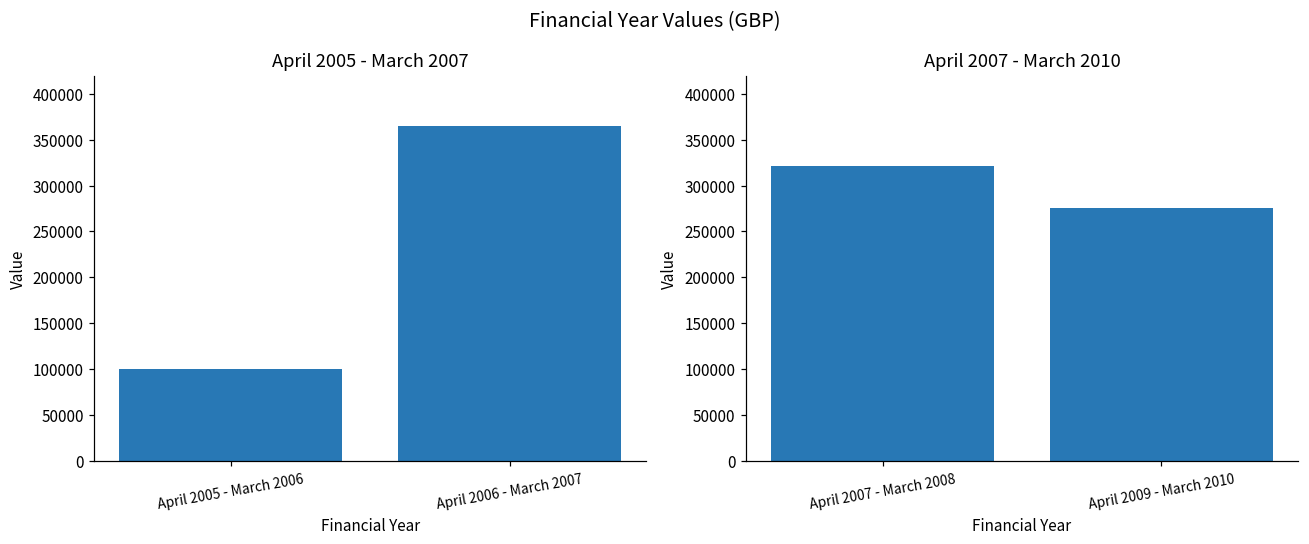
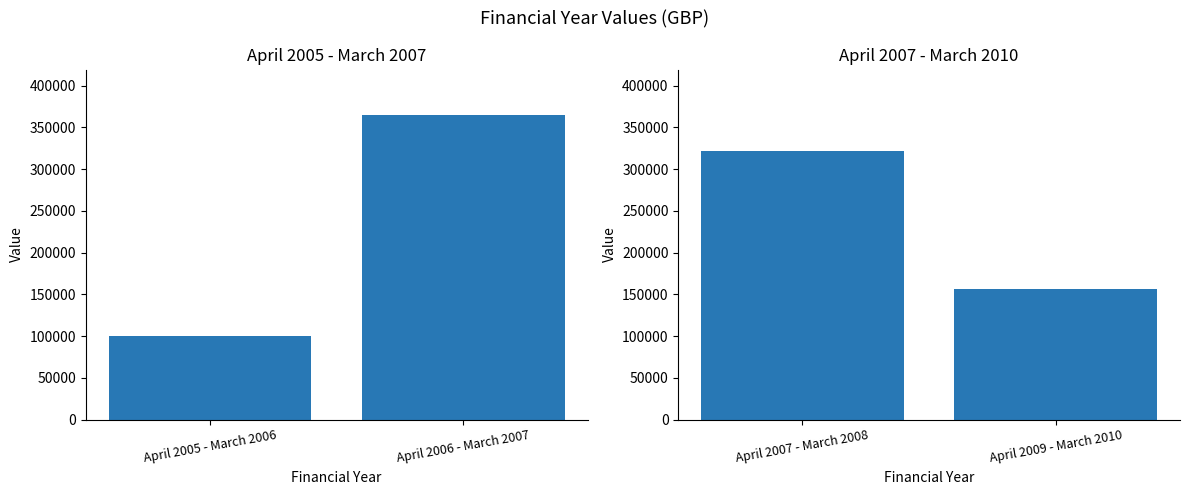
April 2007 - March 2010, April 2009 - March 2010: 280000 -> 160000
